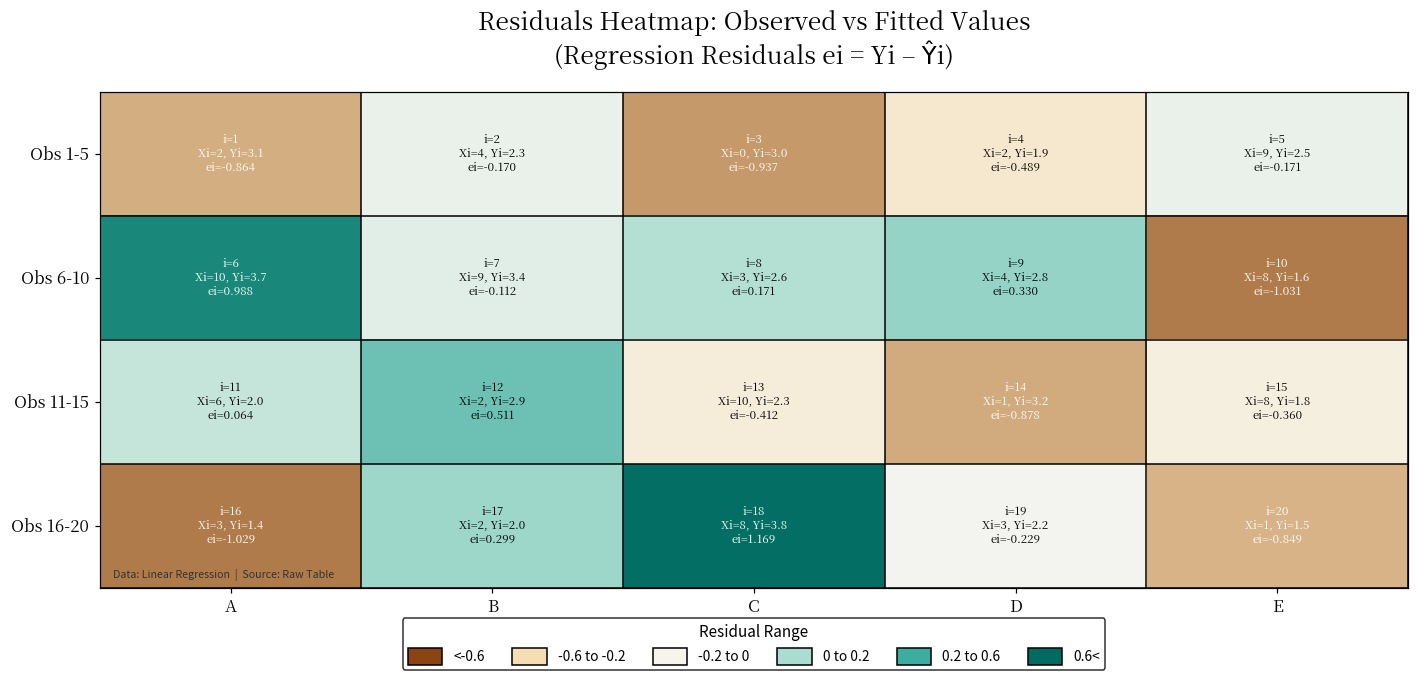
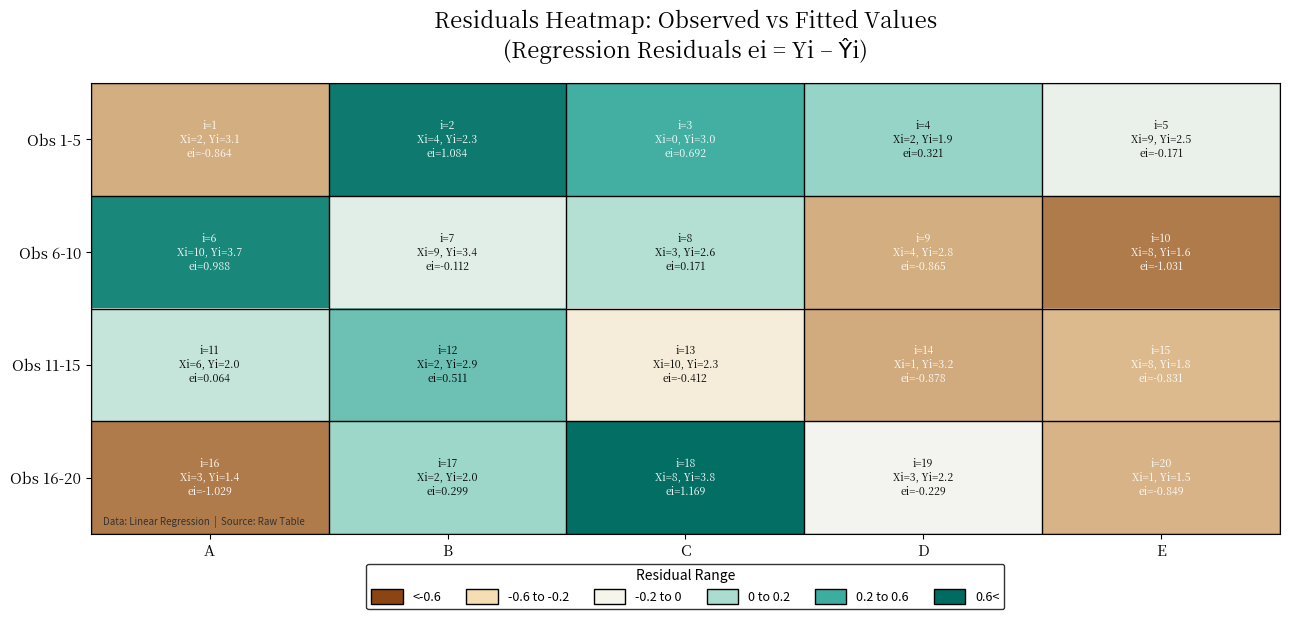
Obs 1-5, B: -0.170 -> 1.084
Obs 1-5, C: -0.937 -> 0.692
Obs 1-5, D: -0.489 -> 0.321
Obs 6-10, D: 0.330 -> -0.865
Obs 11-15, E: -0.360 -> -0.831
